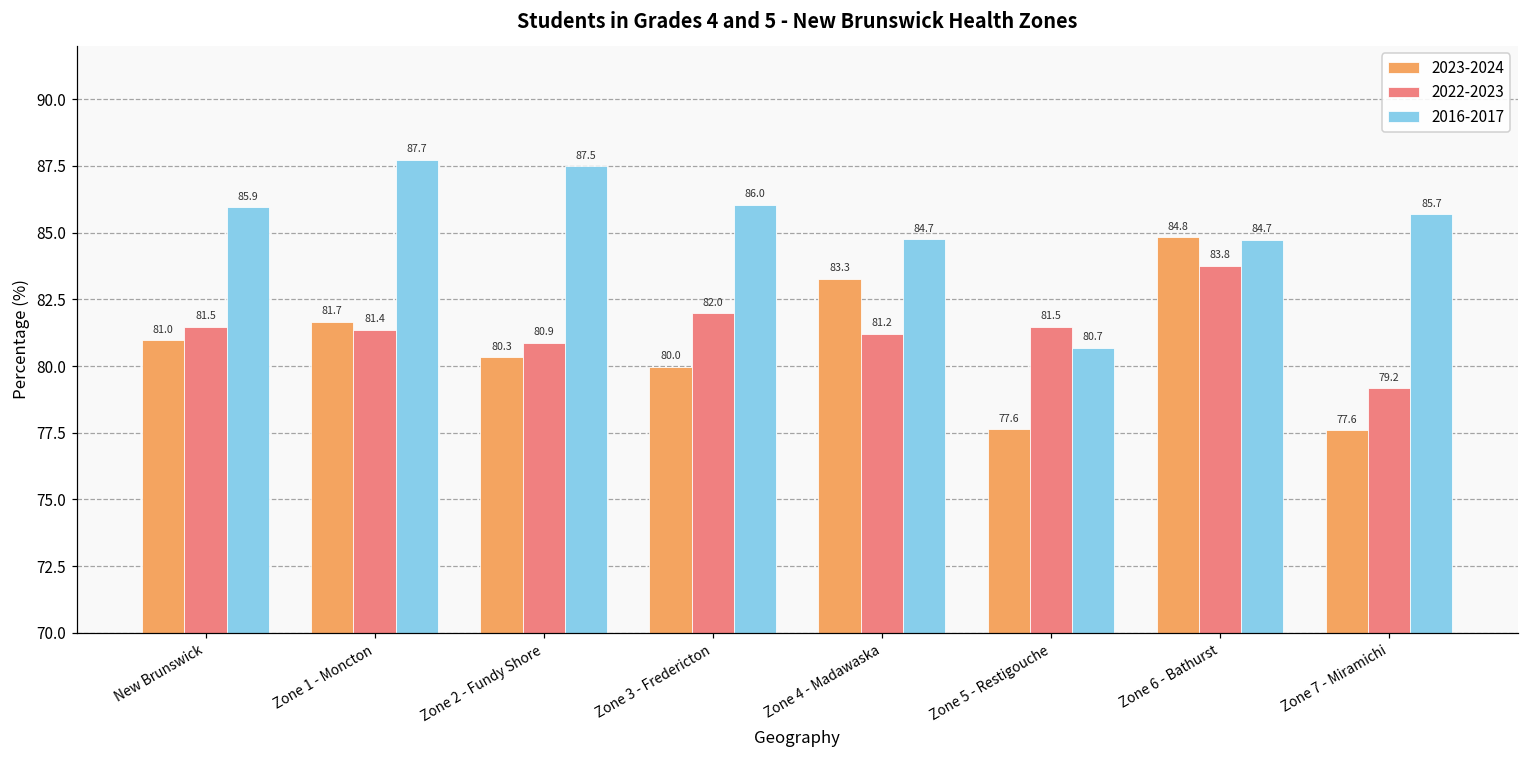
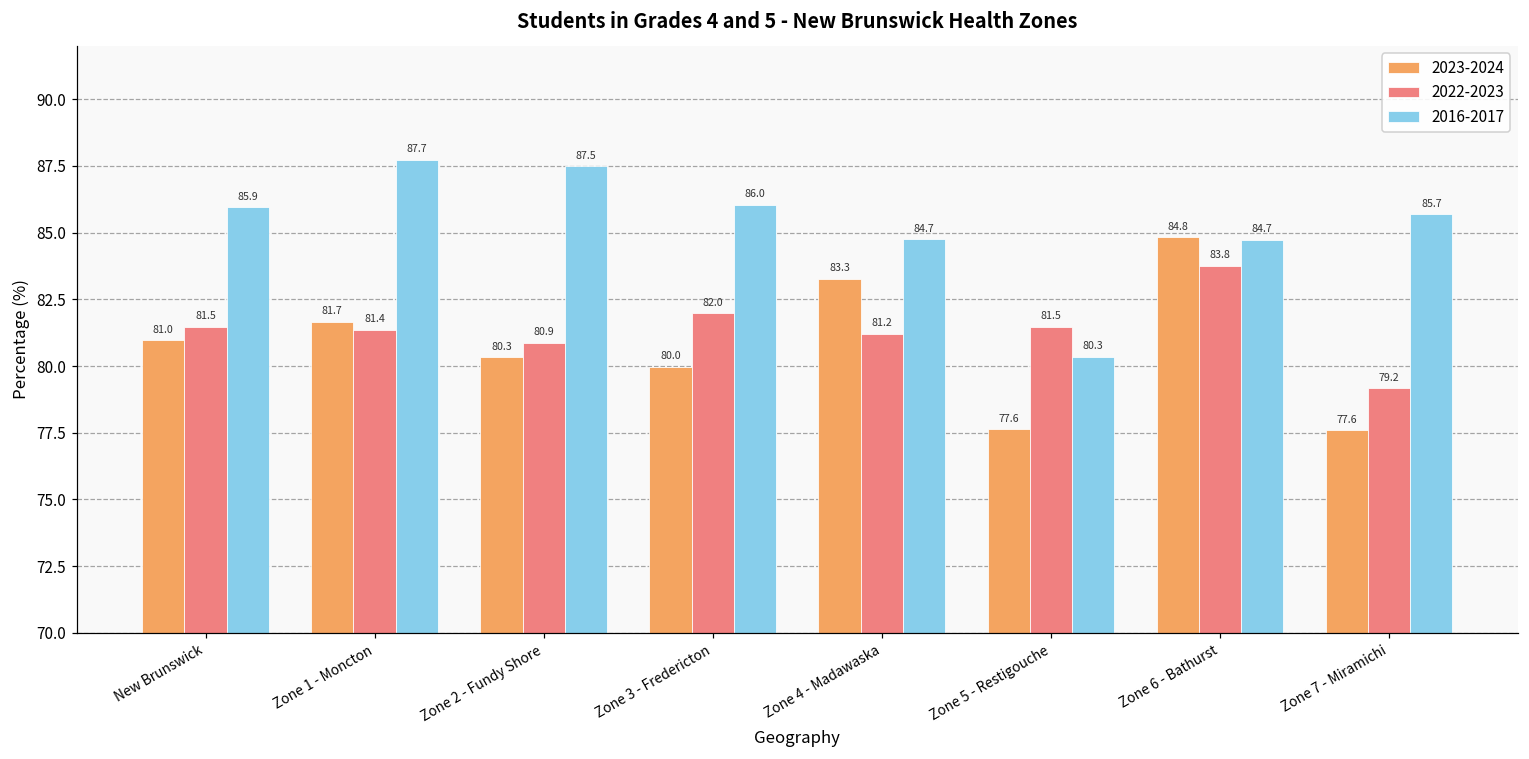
2016-2017, Zone 5 - Restigouche: 80.7 -> 80.3
